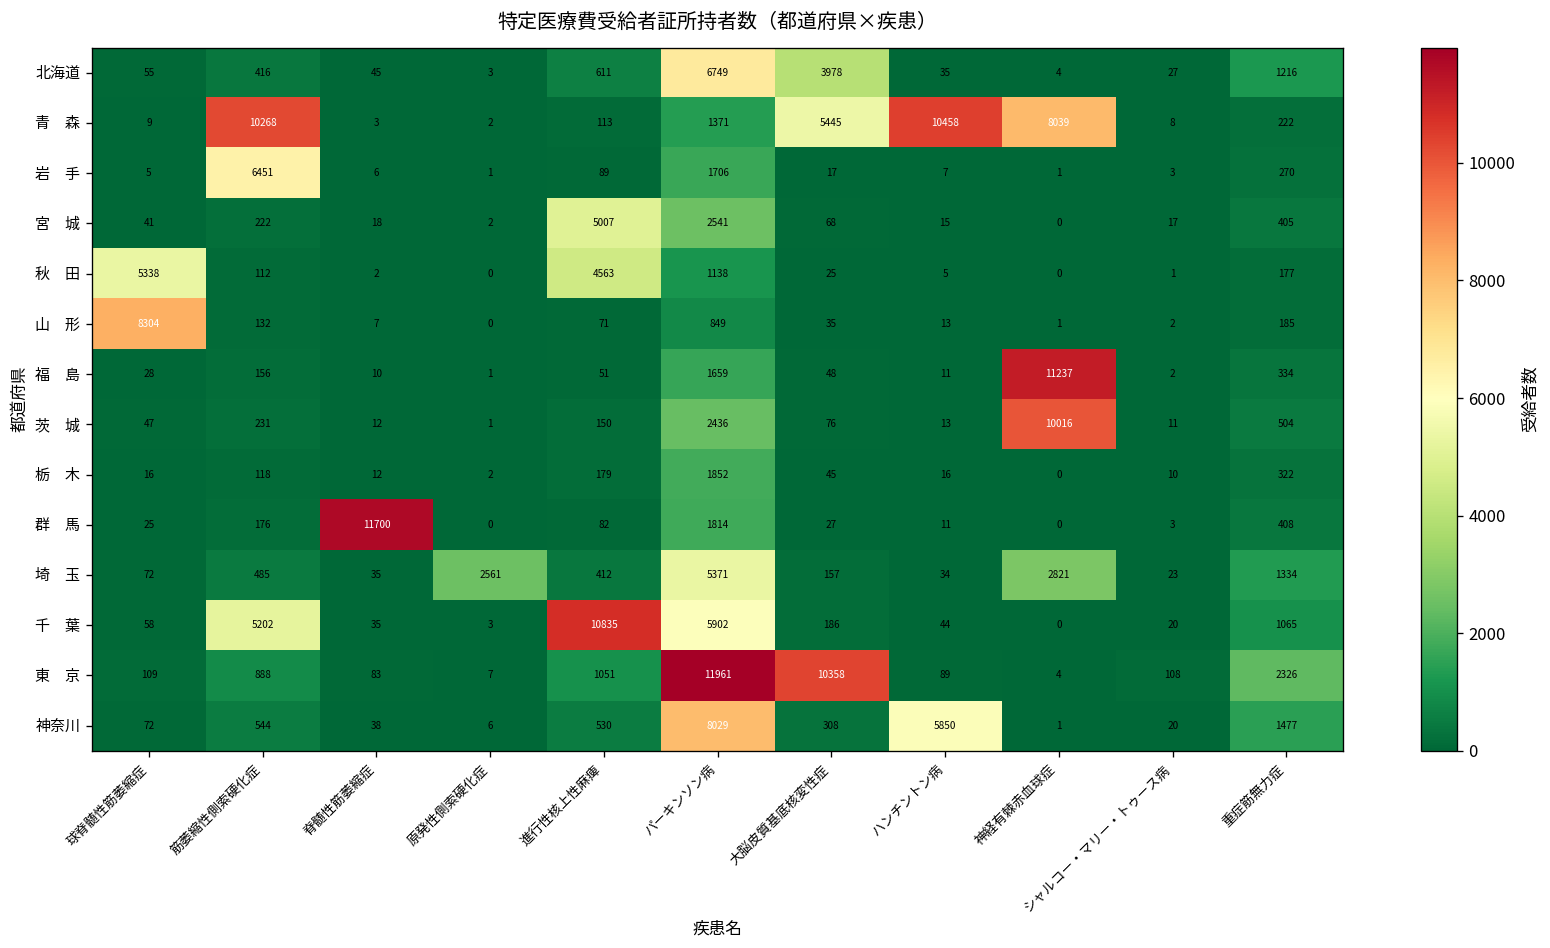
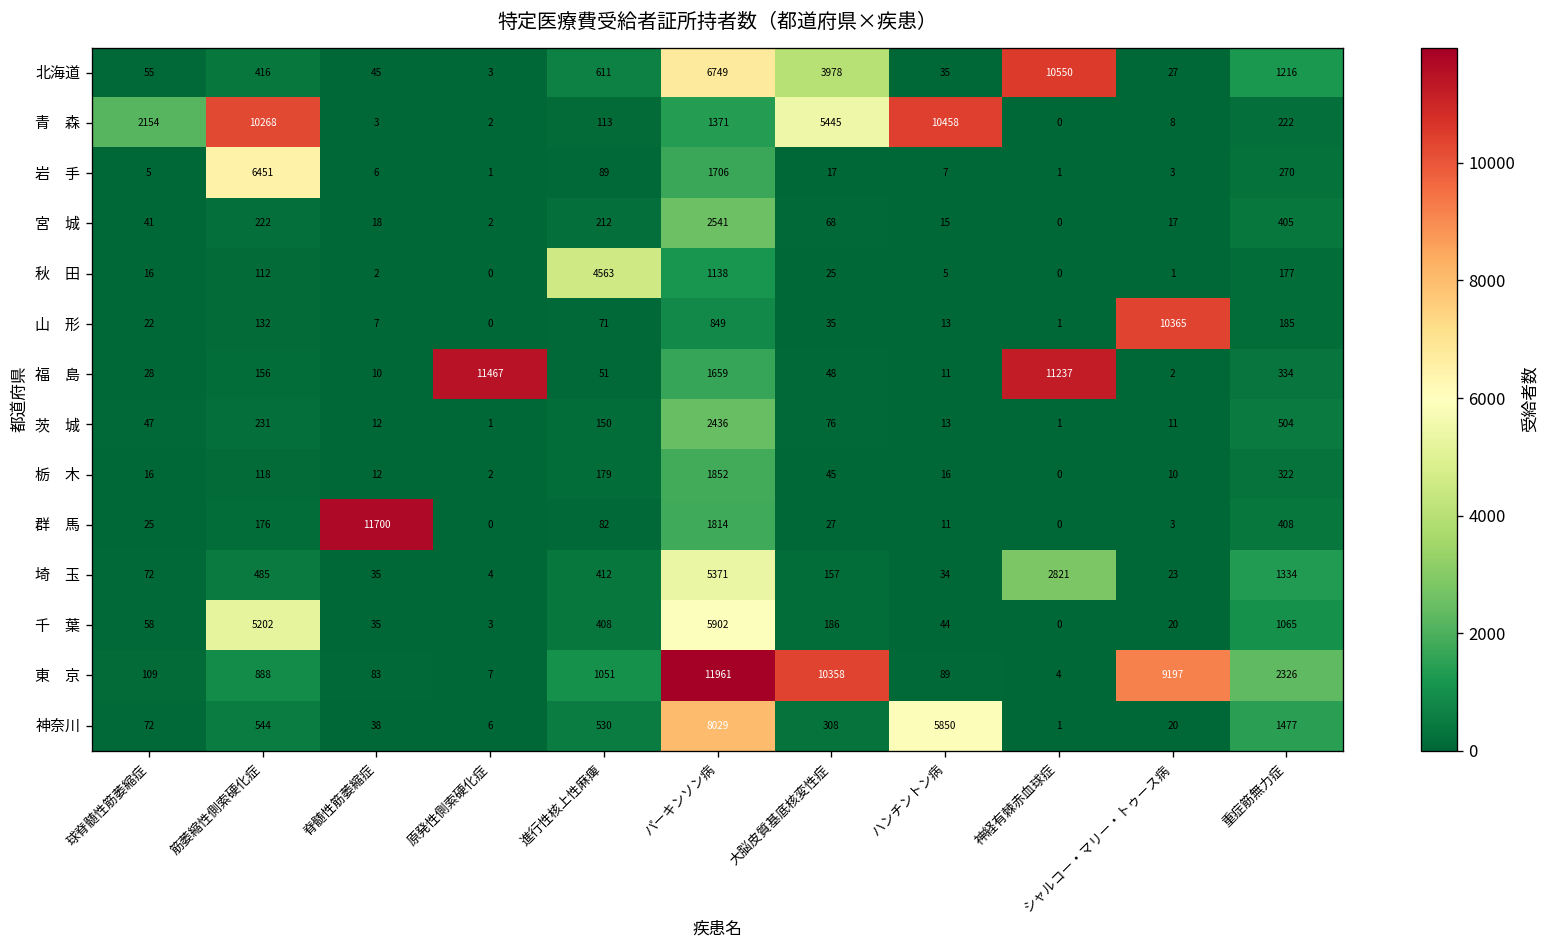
北海道, 神経有棘赤血球症: 4 -> 10550
青 森, 球脊髄性筋萎縮症: 9 -> 2154
青 森, 神経有棘赤血球症: 8039 -> 0
宮 城, 進行性核上性麻痺: 5007 -> 212
秋 田, 球脊髄性筋萎縮症: 5338 -> 16
山 形, 球脊髄性筋萎縮症: 8304 -> 22
山 形, シャルコー・マリー・トゥース病: 2 -> 10365
福 島, 原発性側索硬化症: 1 -> 11467
茨 城, 神経有棘赤血球症: 10016 -> 1
埼 玉, 原発性側索硬化症: 2561 -> 4
千 葉, 進行性核上性麻痺: 10835 -> 408
東 京, シャルコー・マリー・トゥース病: 108 -> 9197
